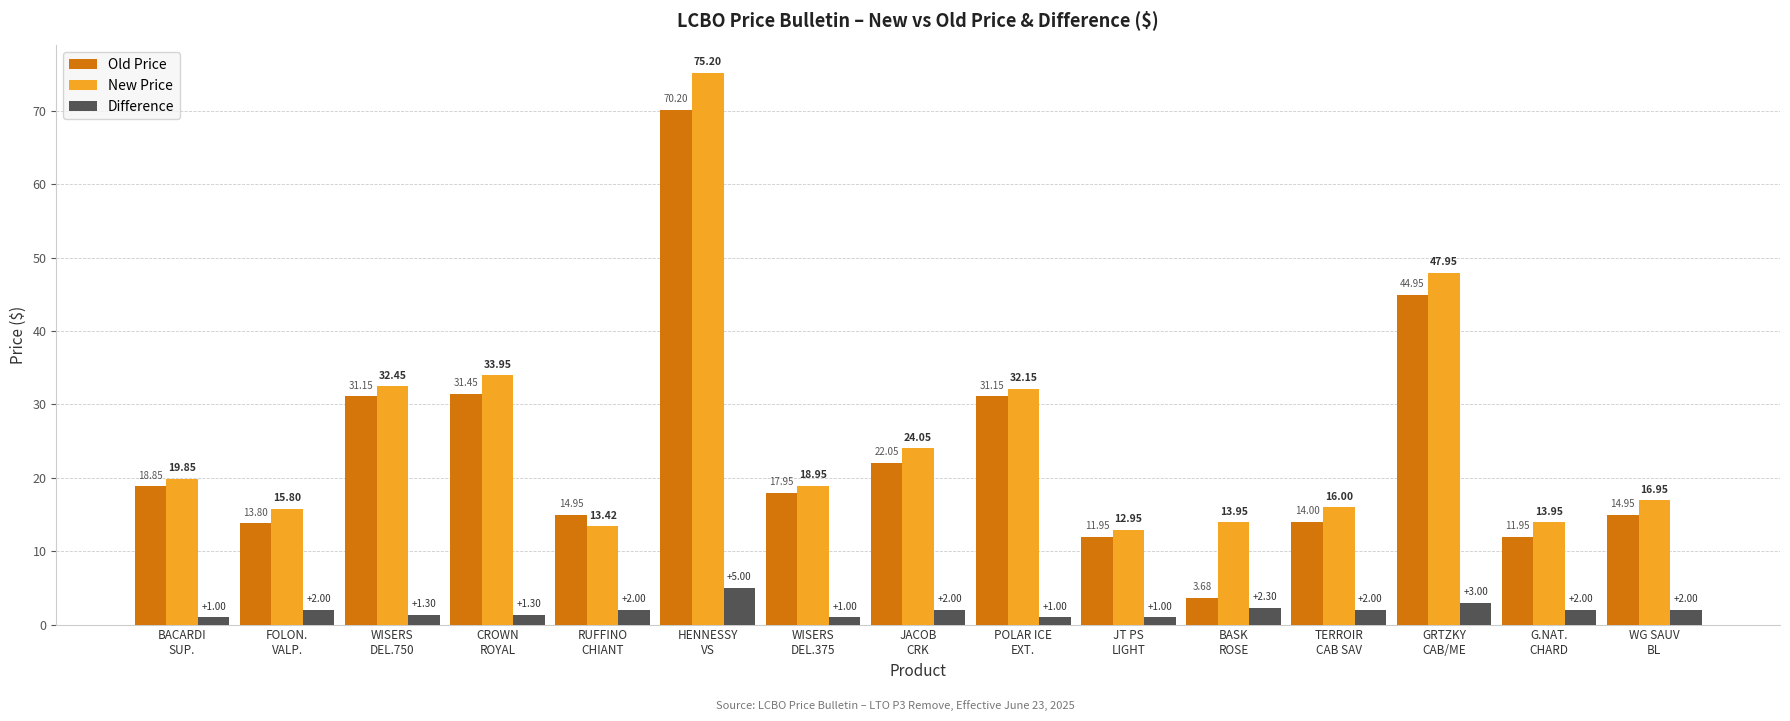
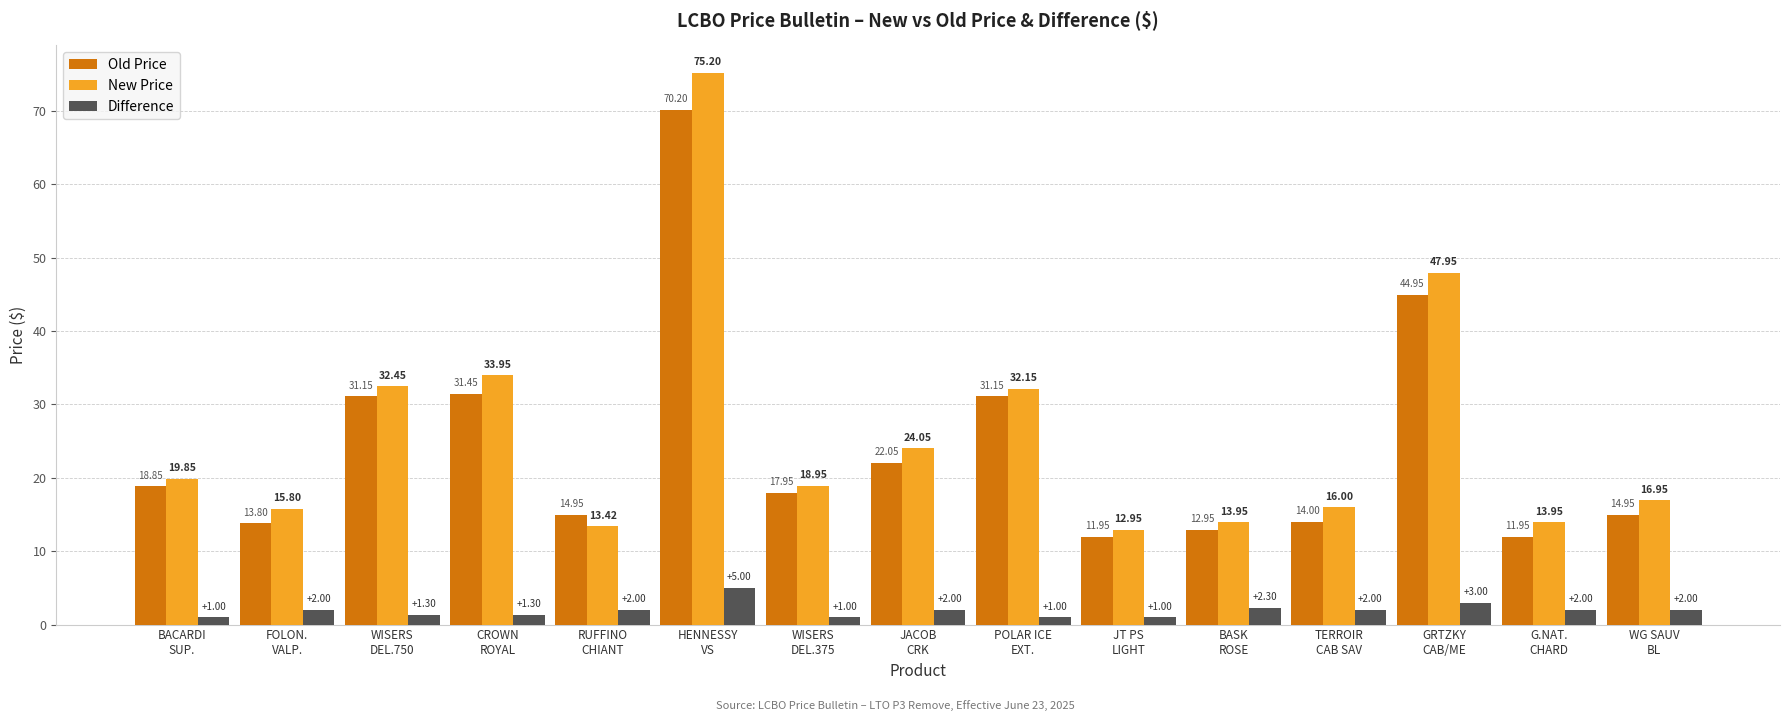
Old Price, BASK ROSE: 3.68 -> 12.95
